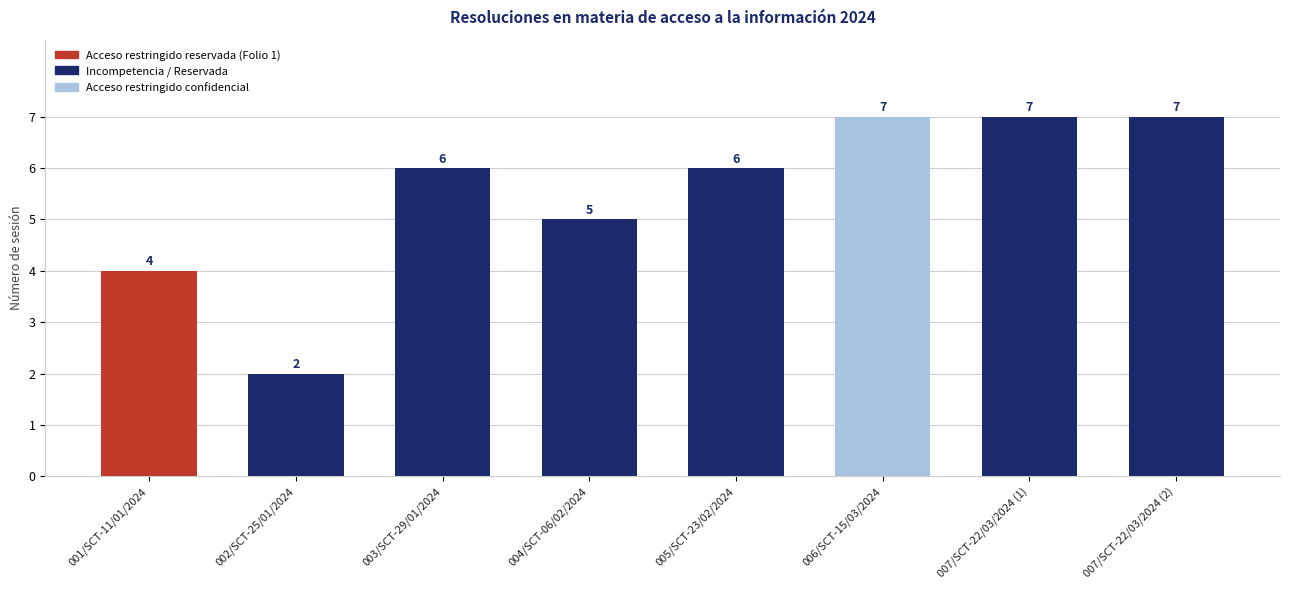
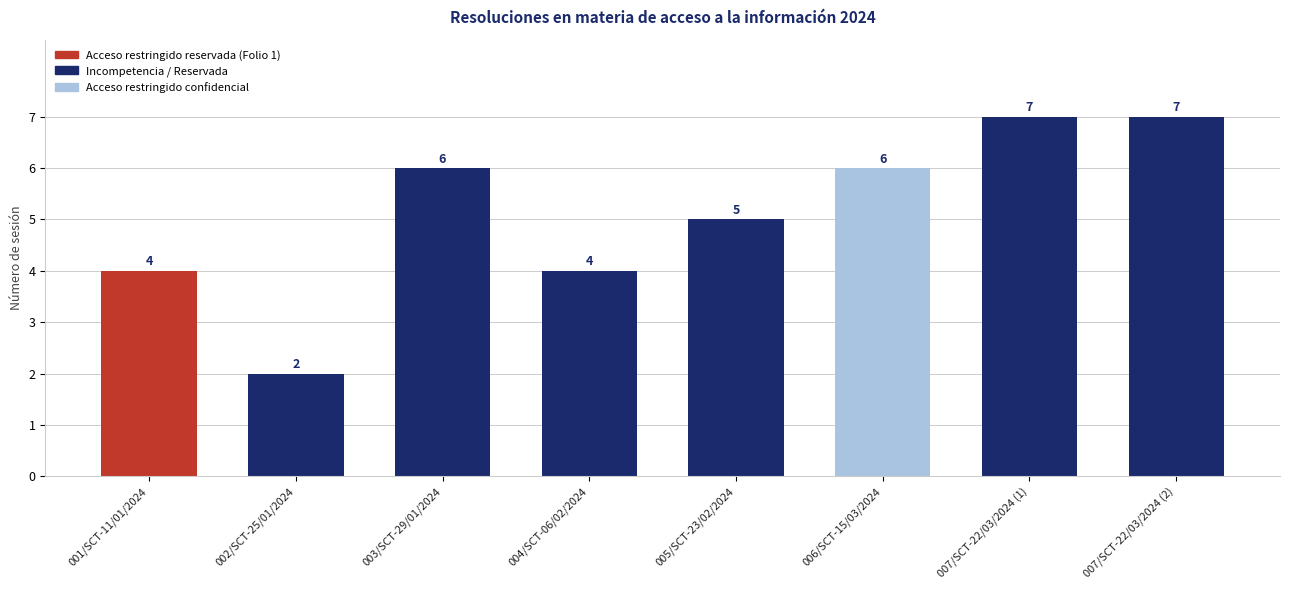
004/SCT-06/02/2024: 5 -> 4
005/SCT-23/02/2024: 6 -> 5
006/SCT-15/03/2024: 7 -> 6
